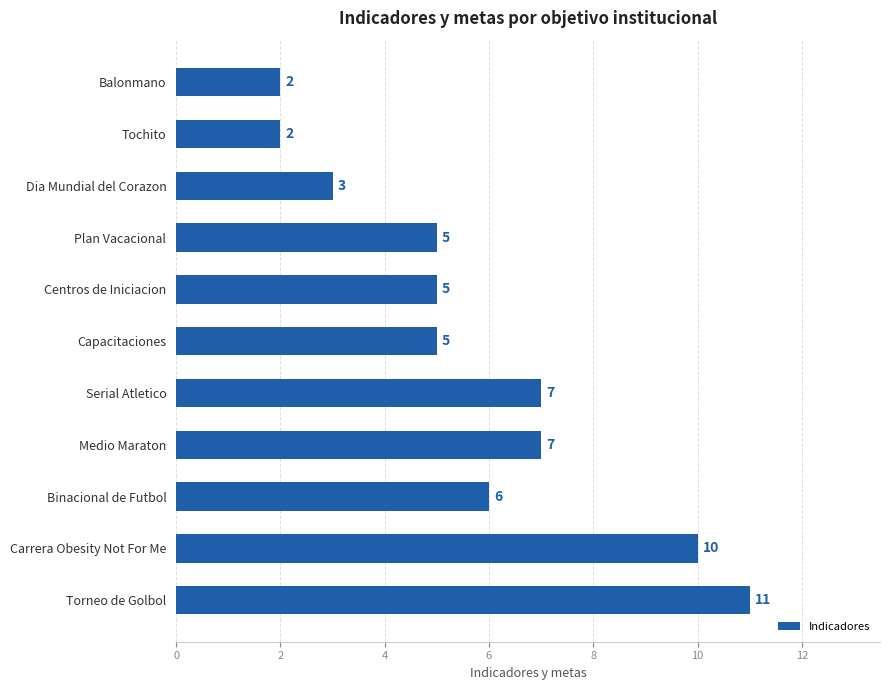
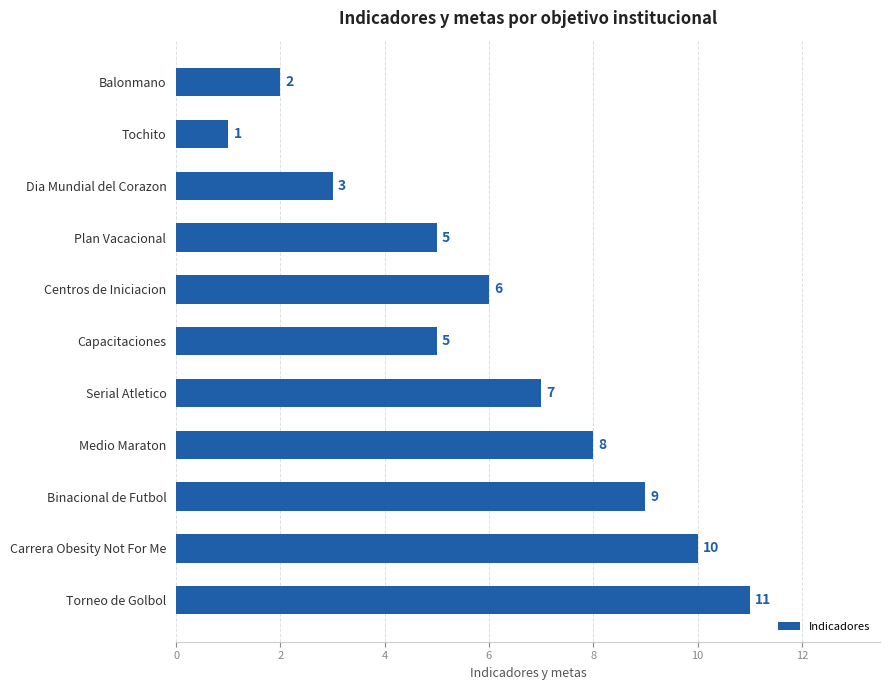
Tochito: 2 -> 1
Centros de Iniciacion: 5 -> 6
Medio Maraton: 7 -> 8
Binacional de Futbol: 6 -> 9
